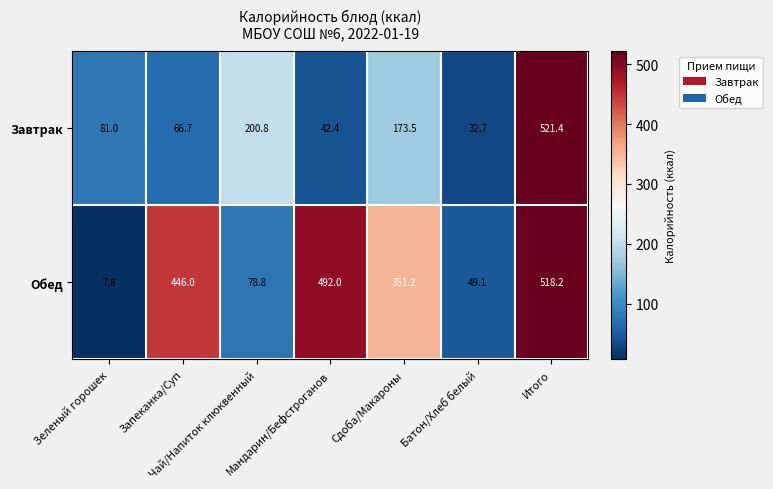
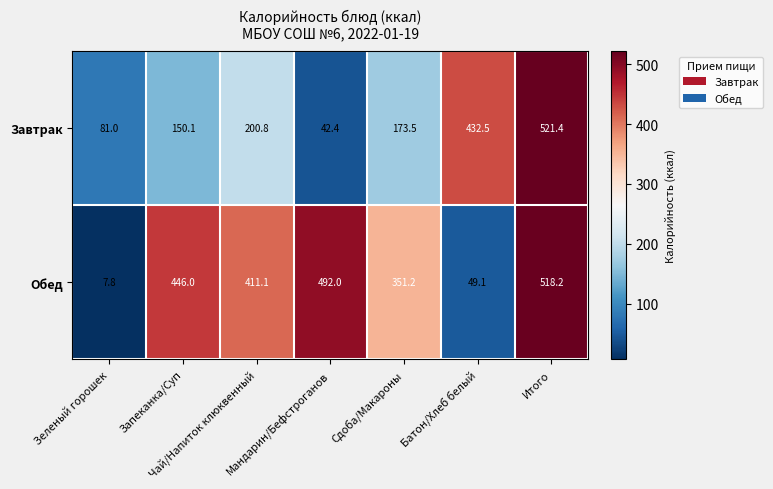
Завтрак, Запеканка/Суп: 66.7 -> 150.1
Завтрак, Батон/Хлеб белый: 32.7 -> 432.5
Обед, Чай/Напиток клюквенный: 78.8 -> 411.1
